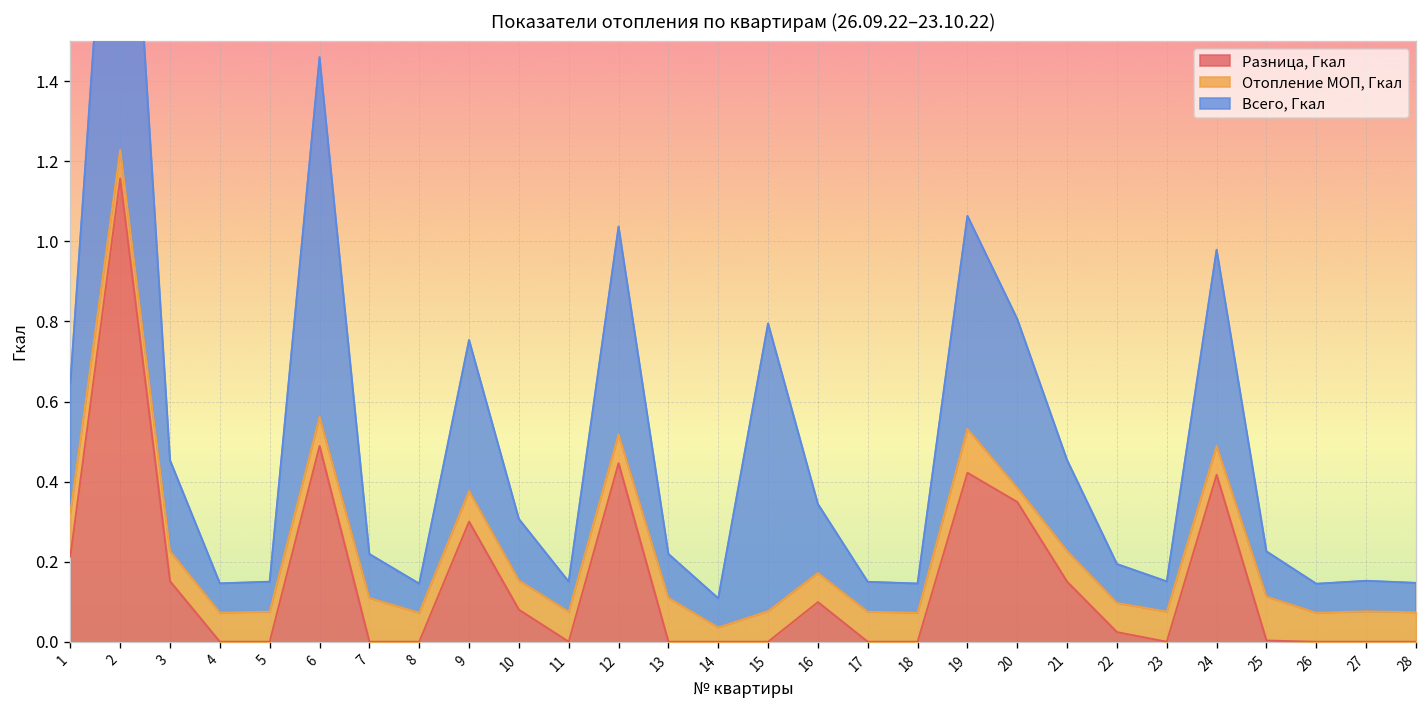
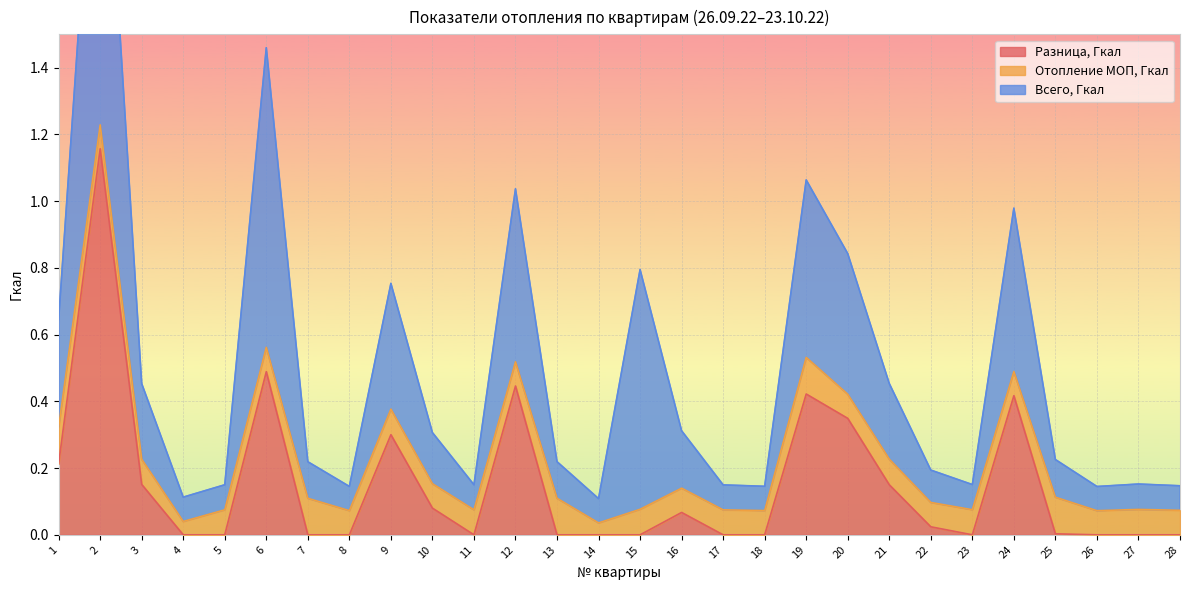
Отопление МОП, Гкал, 4: 0.07 -> 0.04
Разница, Гкал, 16: 0.10 -> 0.07
Отопление МОП, Гкал, 20: 0.04 -> 0.07
